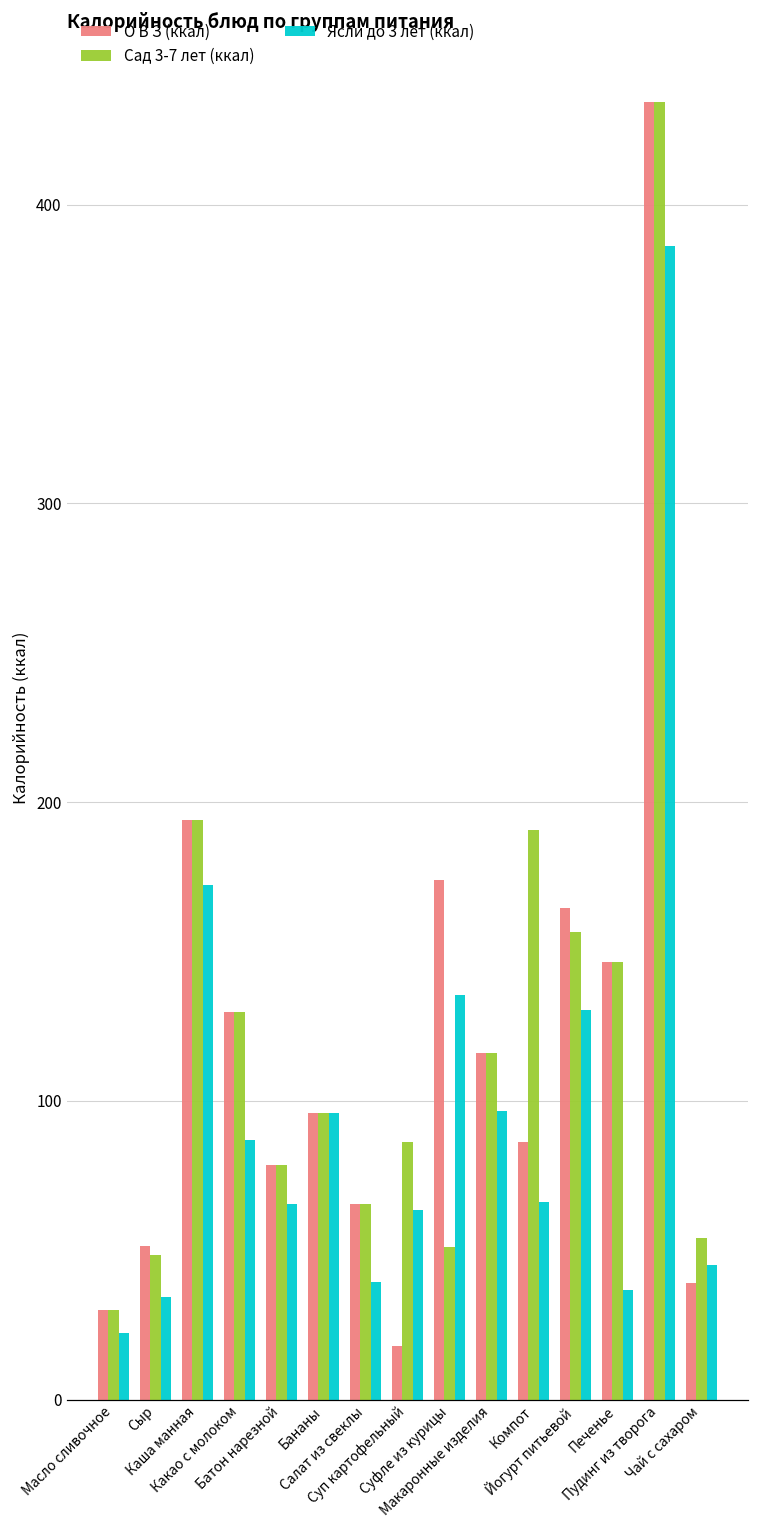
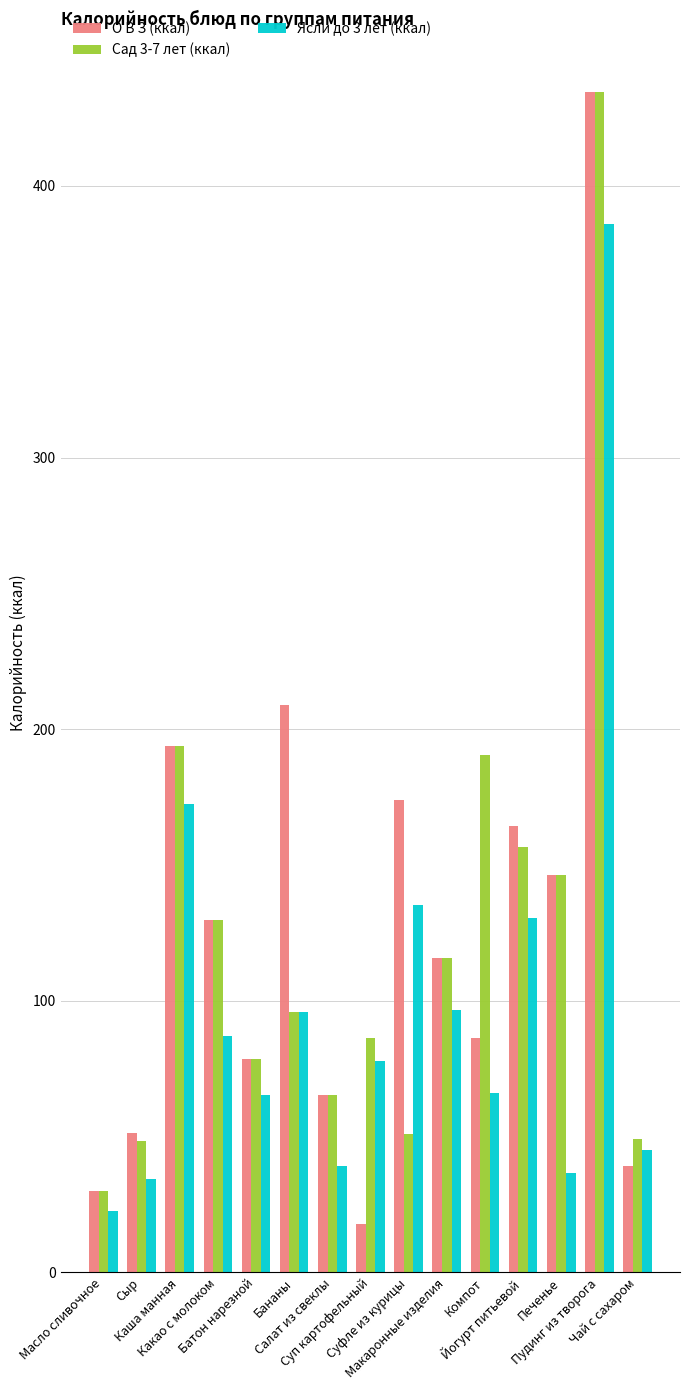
О В З (ккал), Бананы: 96 -> 209
Ясли до 3 лет (ккал), Суп картофельный: 63 -> 78
Сад 3-7 лет (ккал), Чай с сахаром: 54 -> 49
